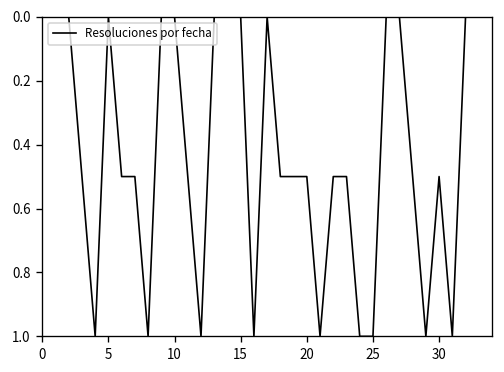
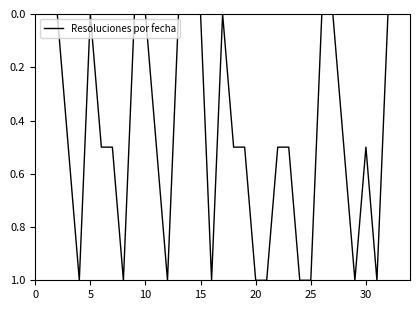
20: 0.50 -> 1.00
